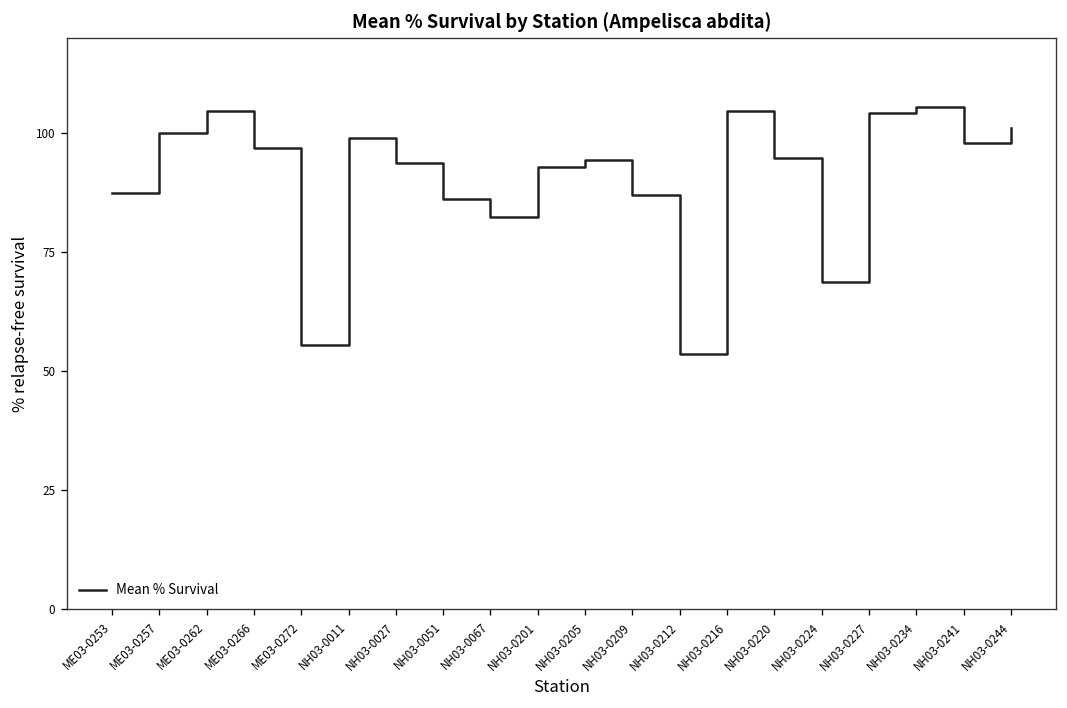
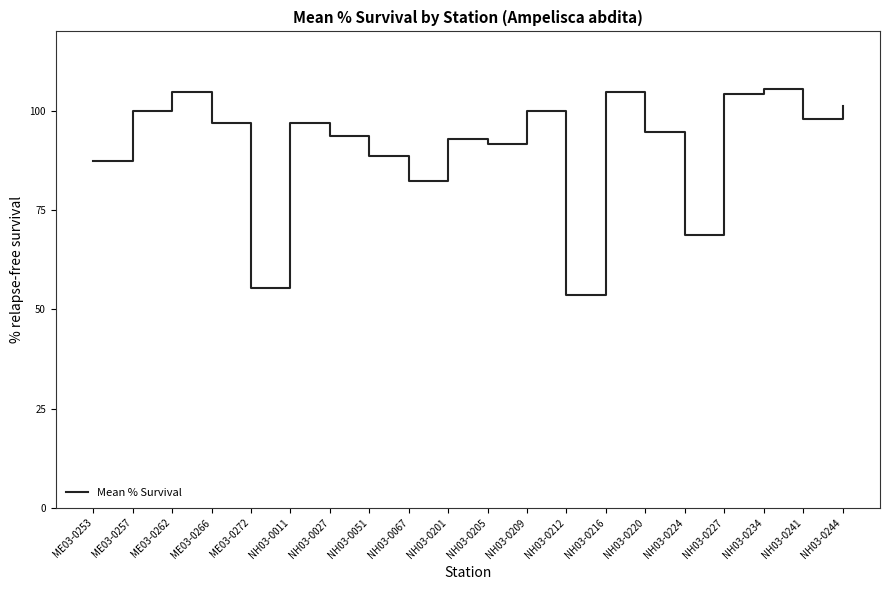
NH03-0011: 99 -> 97
NH03-0051: 86 -> 89
NH03-0205: 94 -> 92
NH03-0209: 87 -> 100
